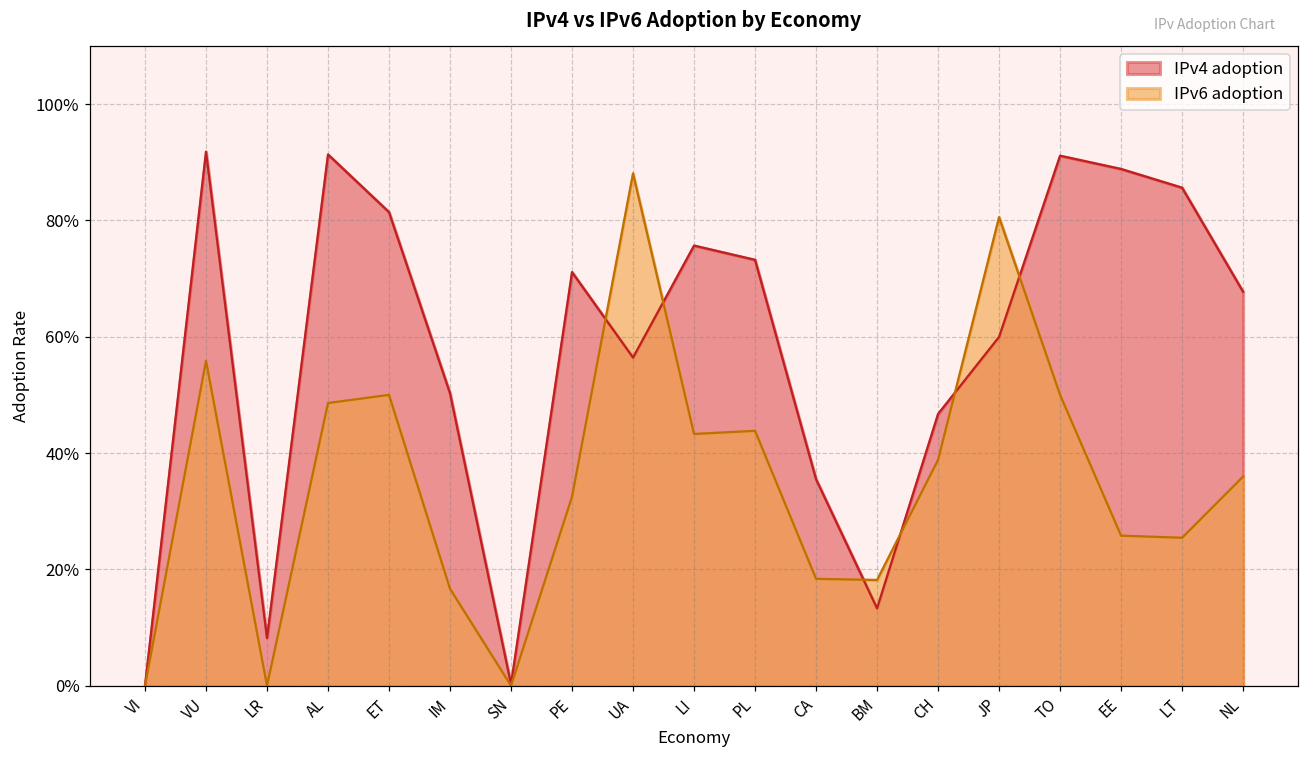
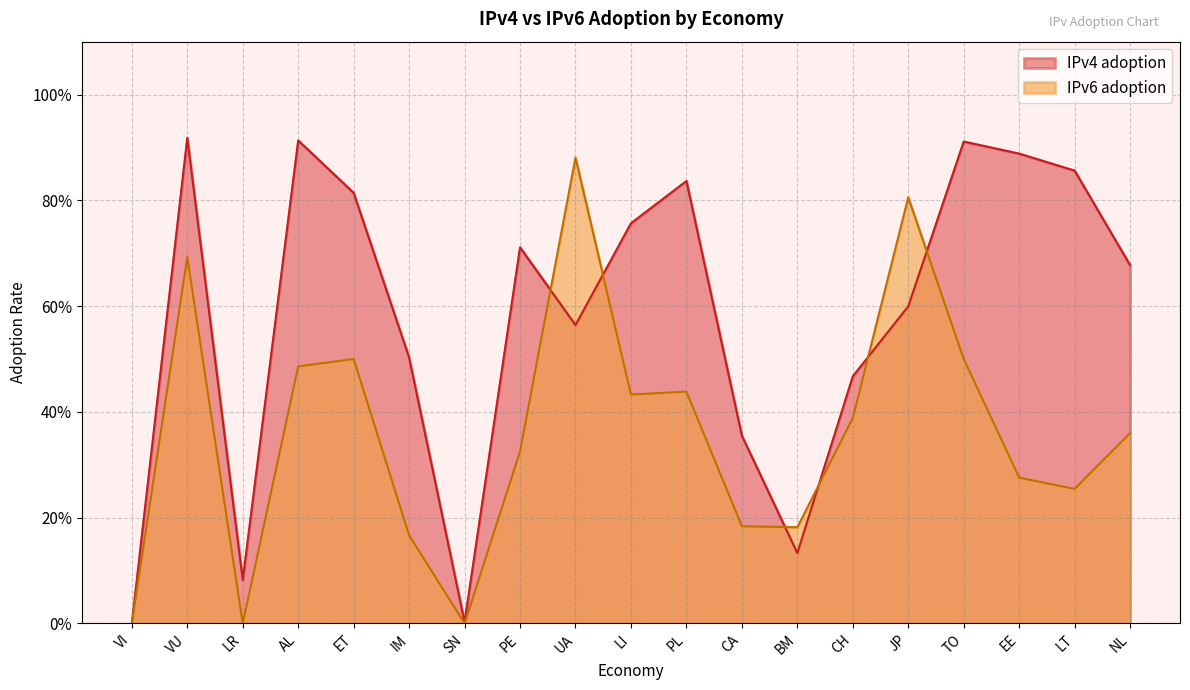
IPv6 adoption, VU: 56% -> 69%
IPv4 adoption, PL: 73% -> 84%
IPv6 adoption, EE: 26% -> 28%
